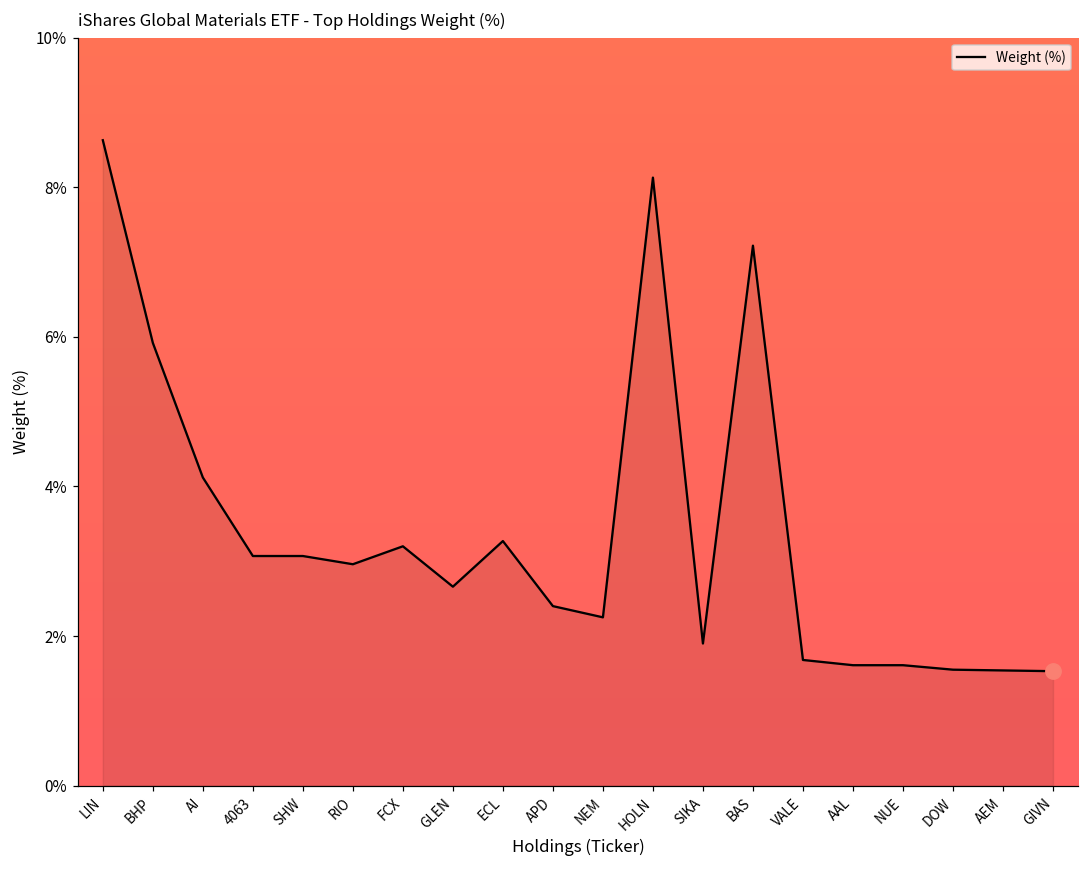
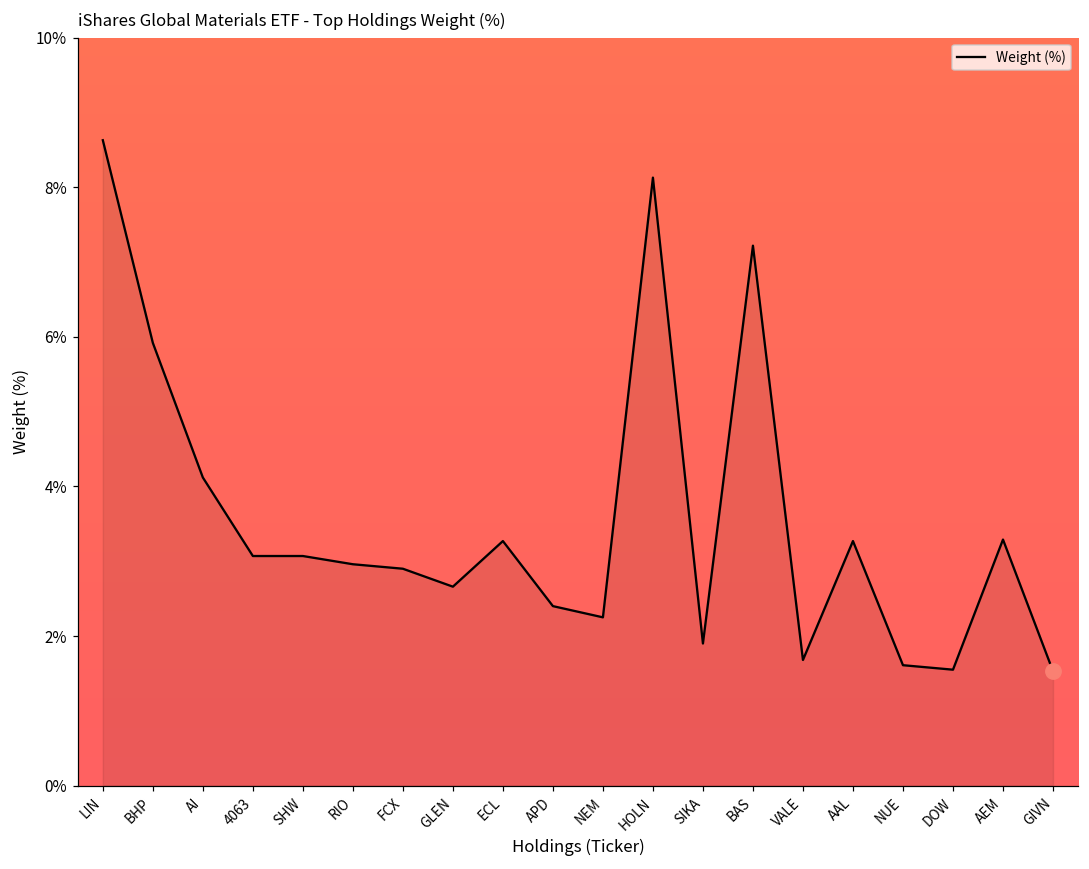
Weight (%), FCX: 3.2% -> 2.9%
Weight (%), AAL: 1.6% -> 3.3%
Weight (%), AEM: 1.5% -> 3.3%
